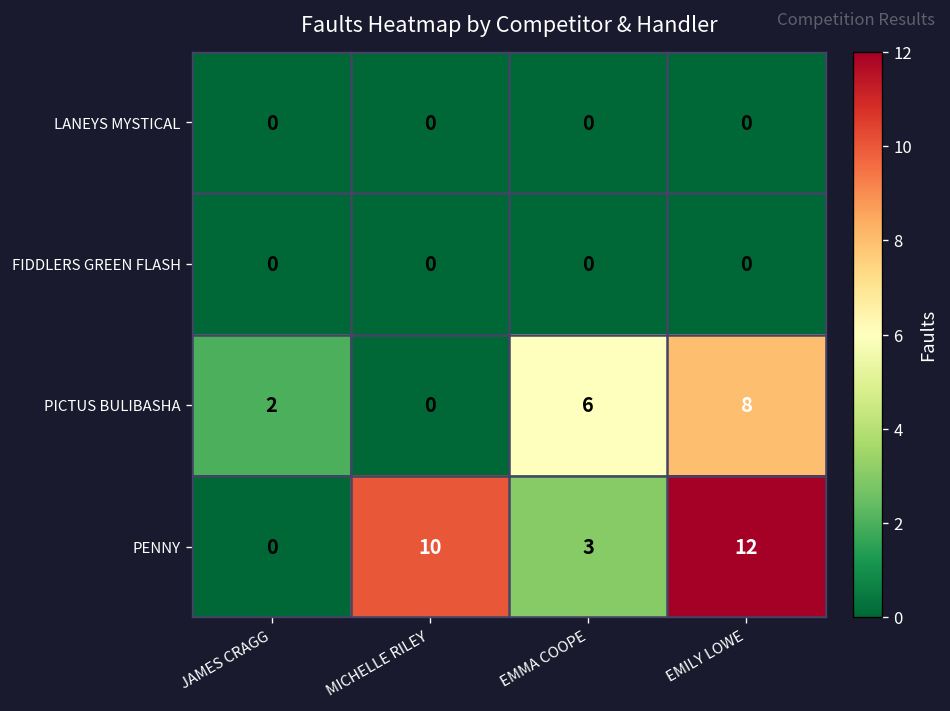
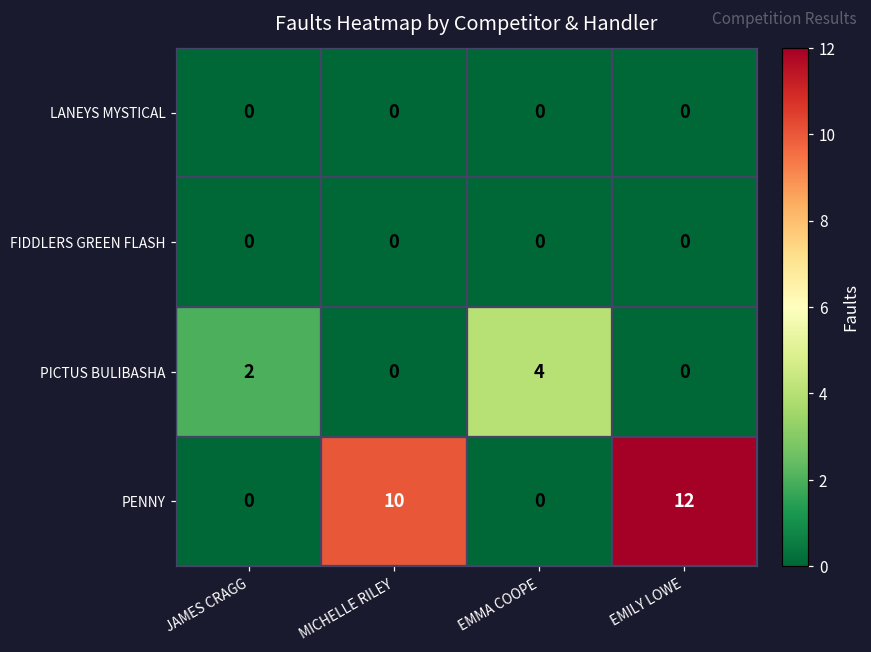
PICTUS BULIBASHA, EMMA COOPE: 6 -> 4
PICTUS BULIBASHA, EMILY LOWE: 8 -> 0
PENNY, EMMA COOPE: 3 -> 0
